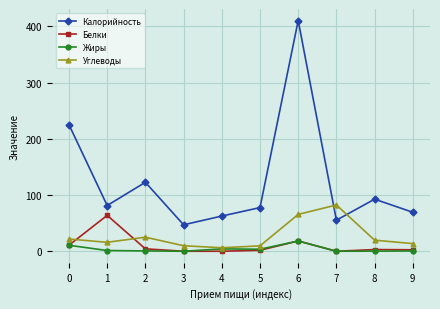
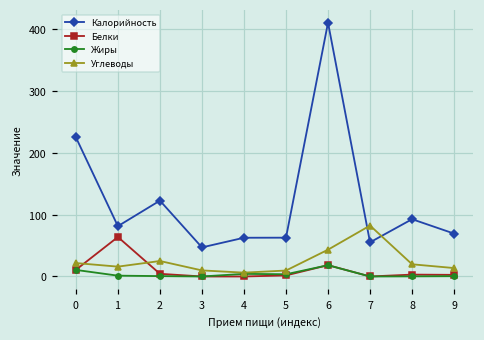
Калорийность, 5: 80 -> 60
Углеводы, 6: 70 -> 40
